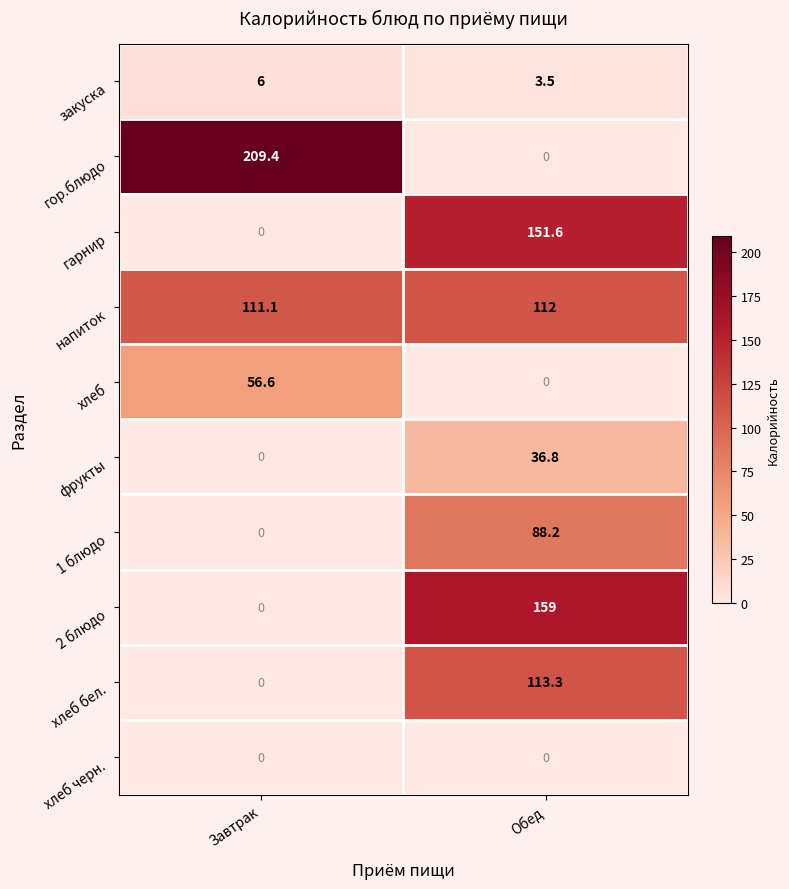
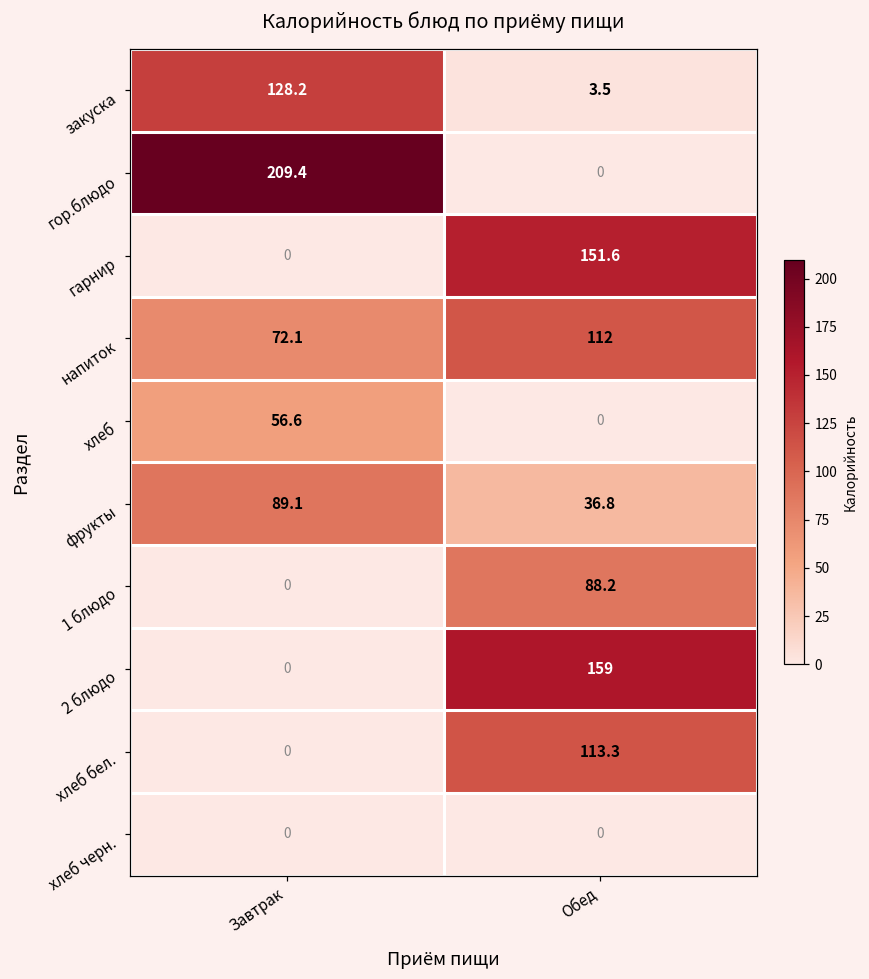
закуска, Завтрак: 6 -> 128.2
напиток, Завтрак: 111.1 -> 72.1
фрукты, Завтрак: 0 -> 89.1
